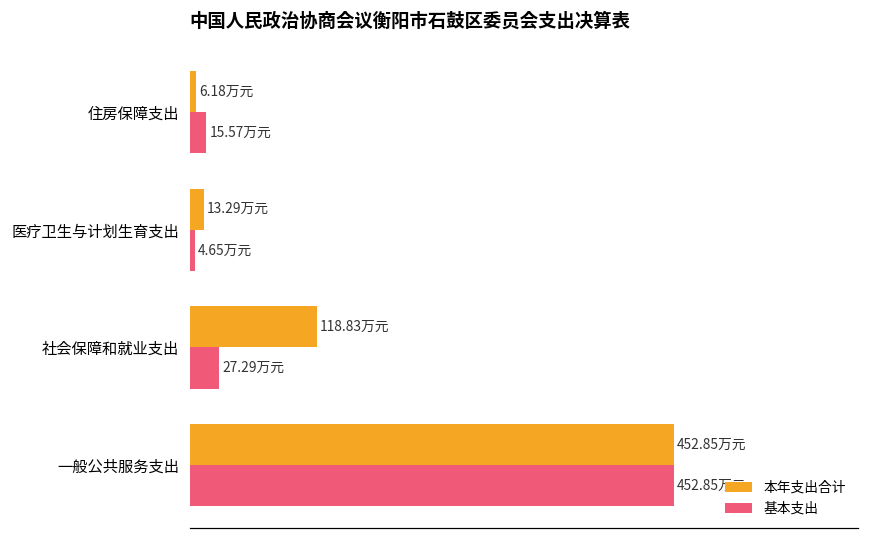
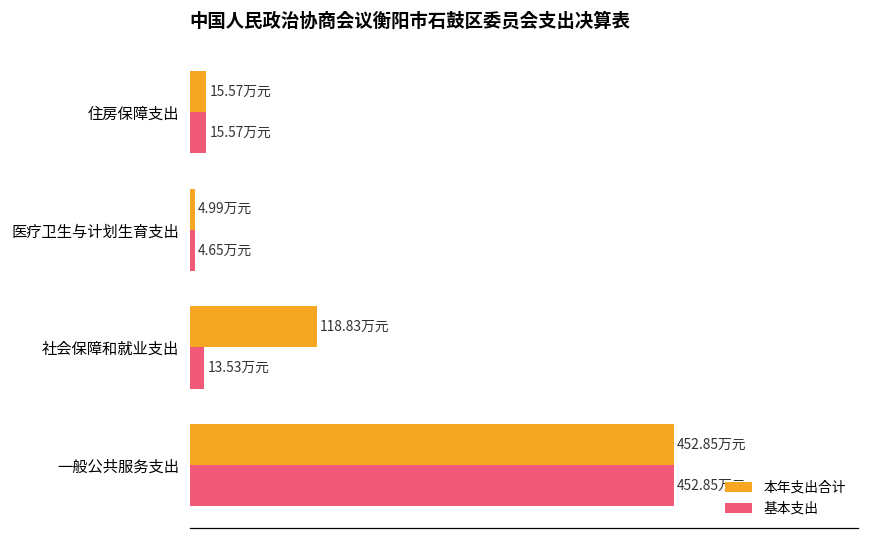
本年支出合计, 住房保障支出: 6.18 -> 15.57
本年支出合计, 医疗卫生与计划生育支出: 13.29 -> 4.99
基本支出, 社会保障和就业支出: 27.29 -> 13.53
